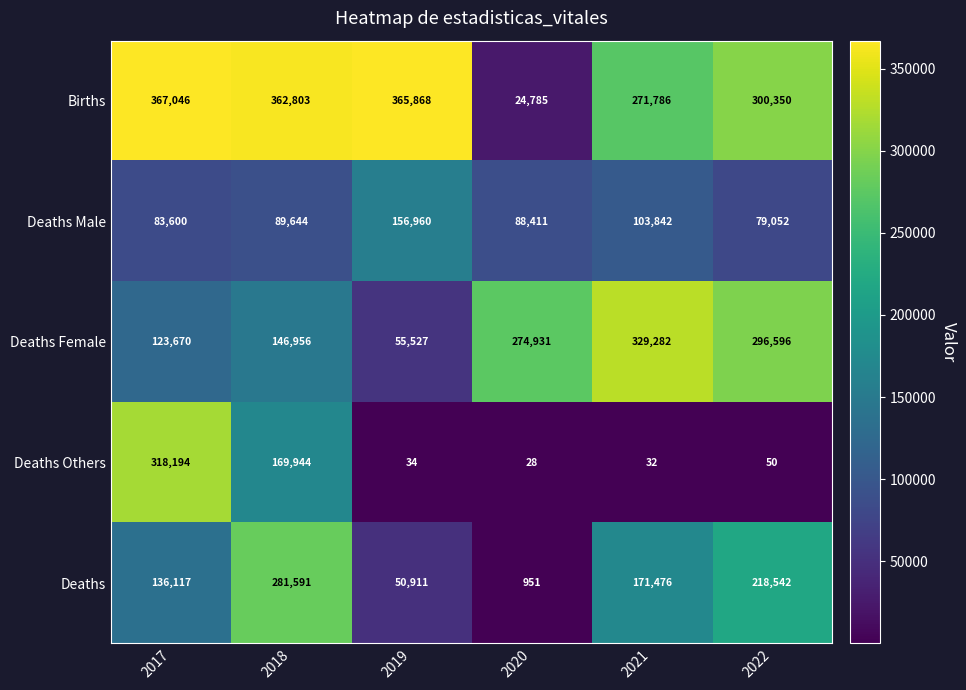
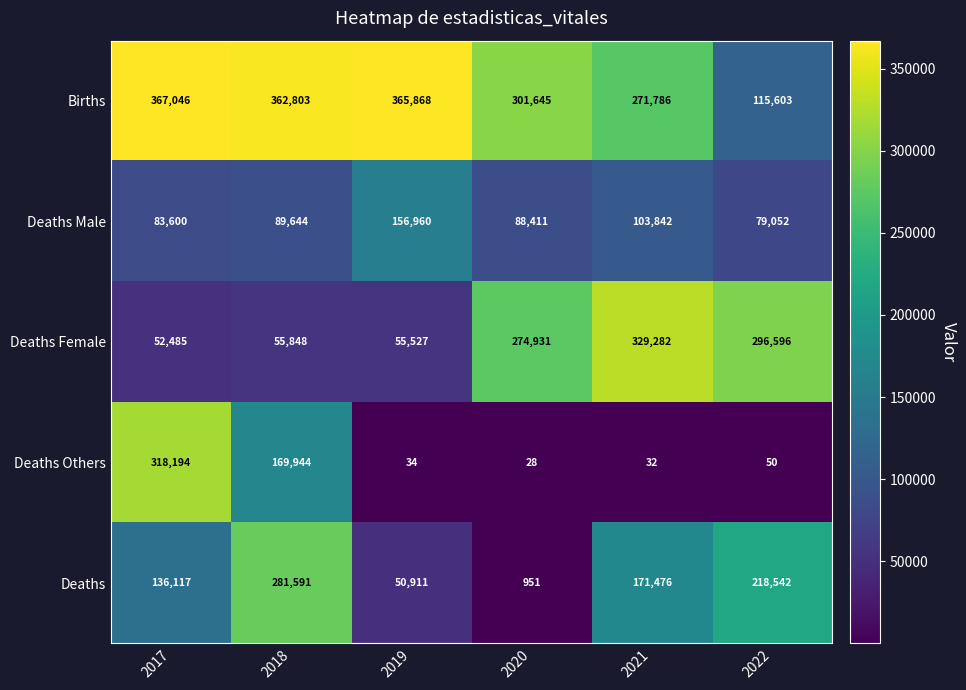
Births, 2020: 24,785 -> 301,645
Births, 2022: 300,350 -> 115,603
Deaths Female, 2017: 123,670 -> 52,485
Deaths Female, 2018: 146,956 -> 55,848
